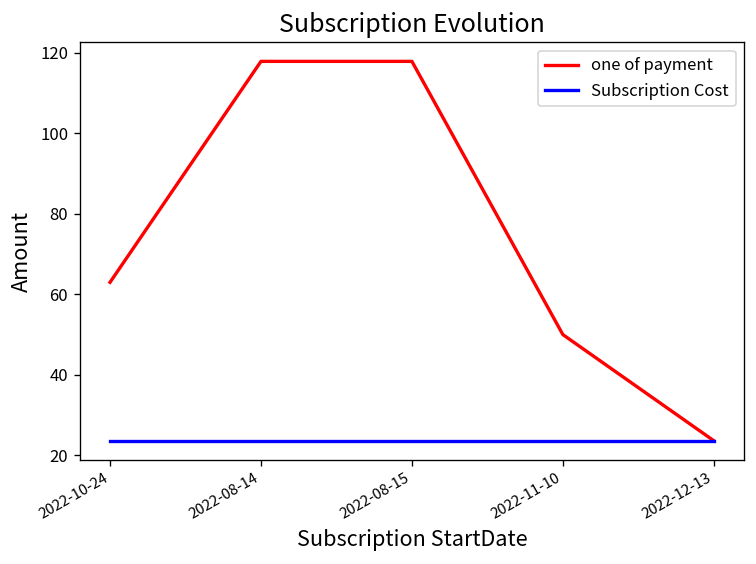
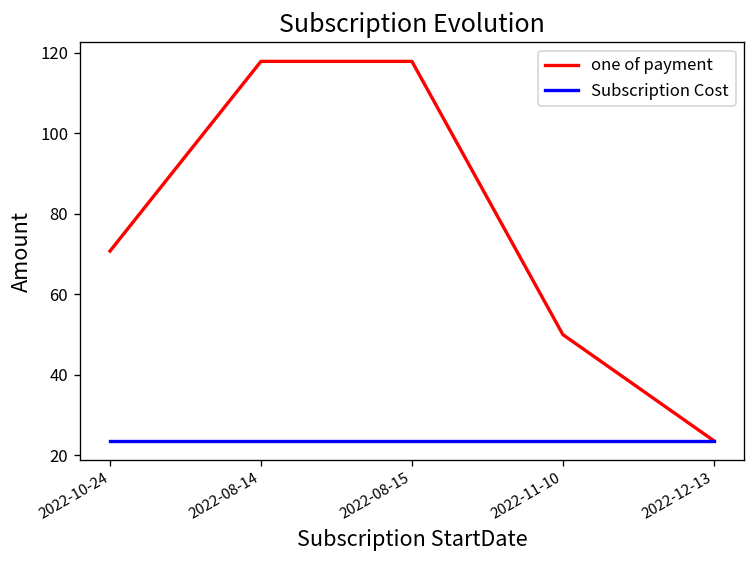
one of payment, 2022-10-24: 63 -> 71
